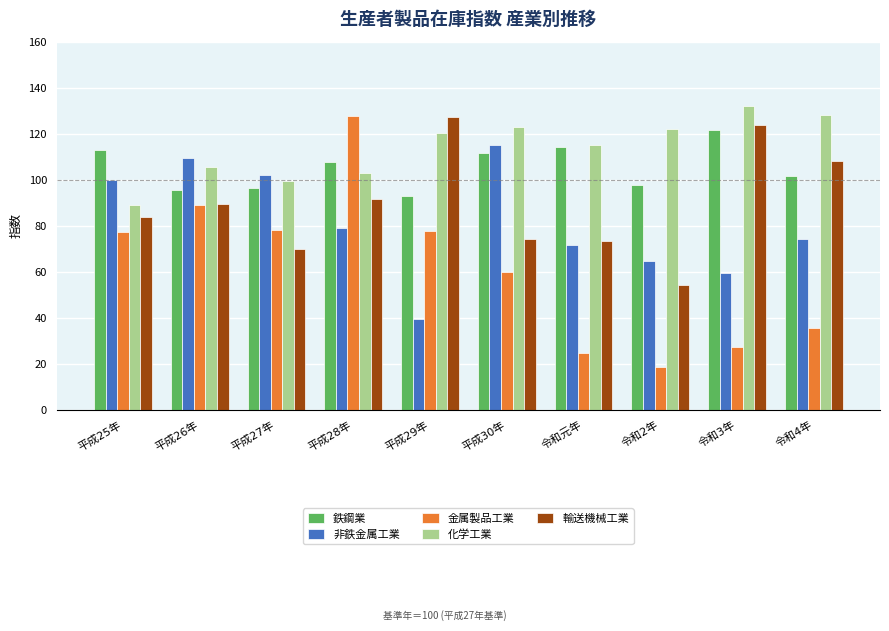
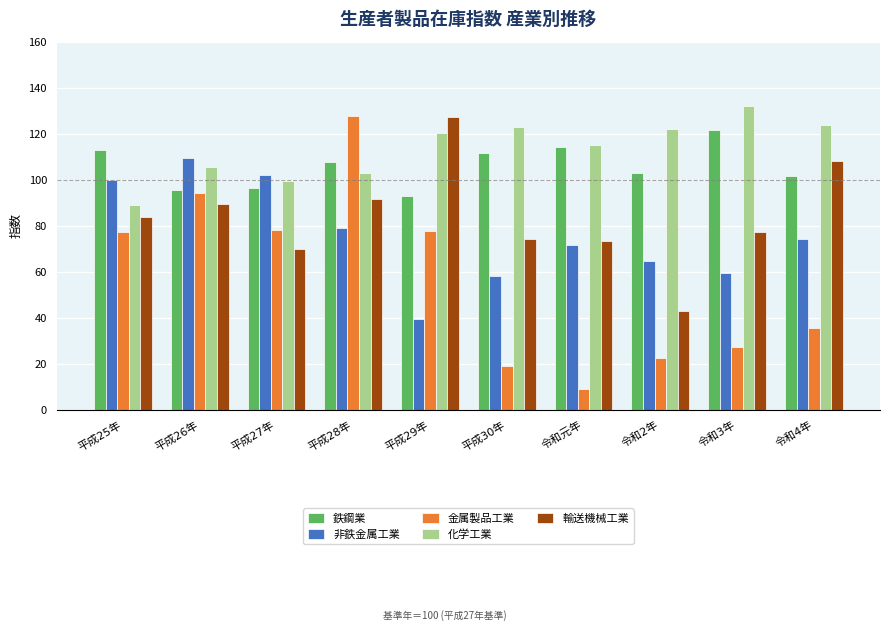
金属製品工業, 平成26年: 89 -> 94
非鉄金属工業, 平成30年: 115 -> 58
金属製品工業, 平成30年: 60 -> 19
金属製品工業, 令和元年: 25 -> 9
鉄鋼業, 令和2年: 98 -> 103
金属製品工業, 令和2年: 19 -> 23
輸送機械工業, 令和2年: 54 -> 43
輸送機械工業, 令和3年: 124 -> 77
化学工業, 令和4年: 128 -> 124
